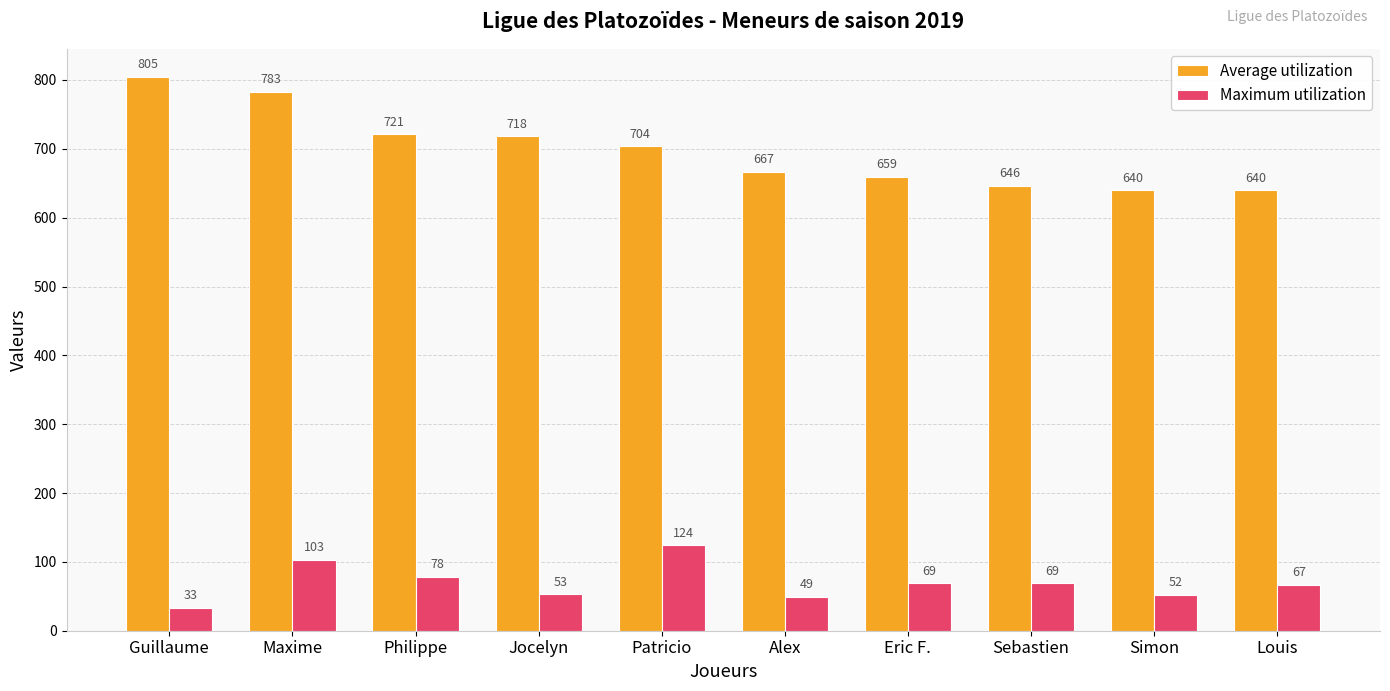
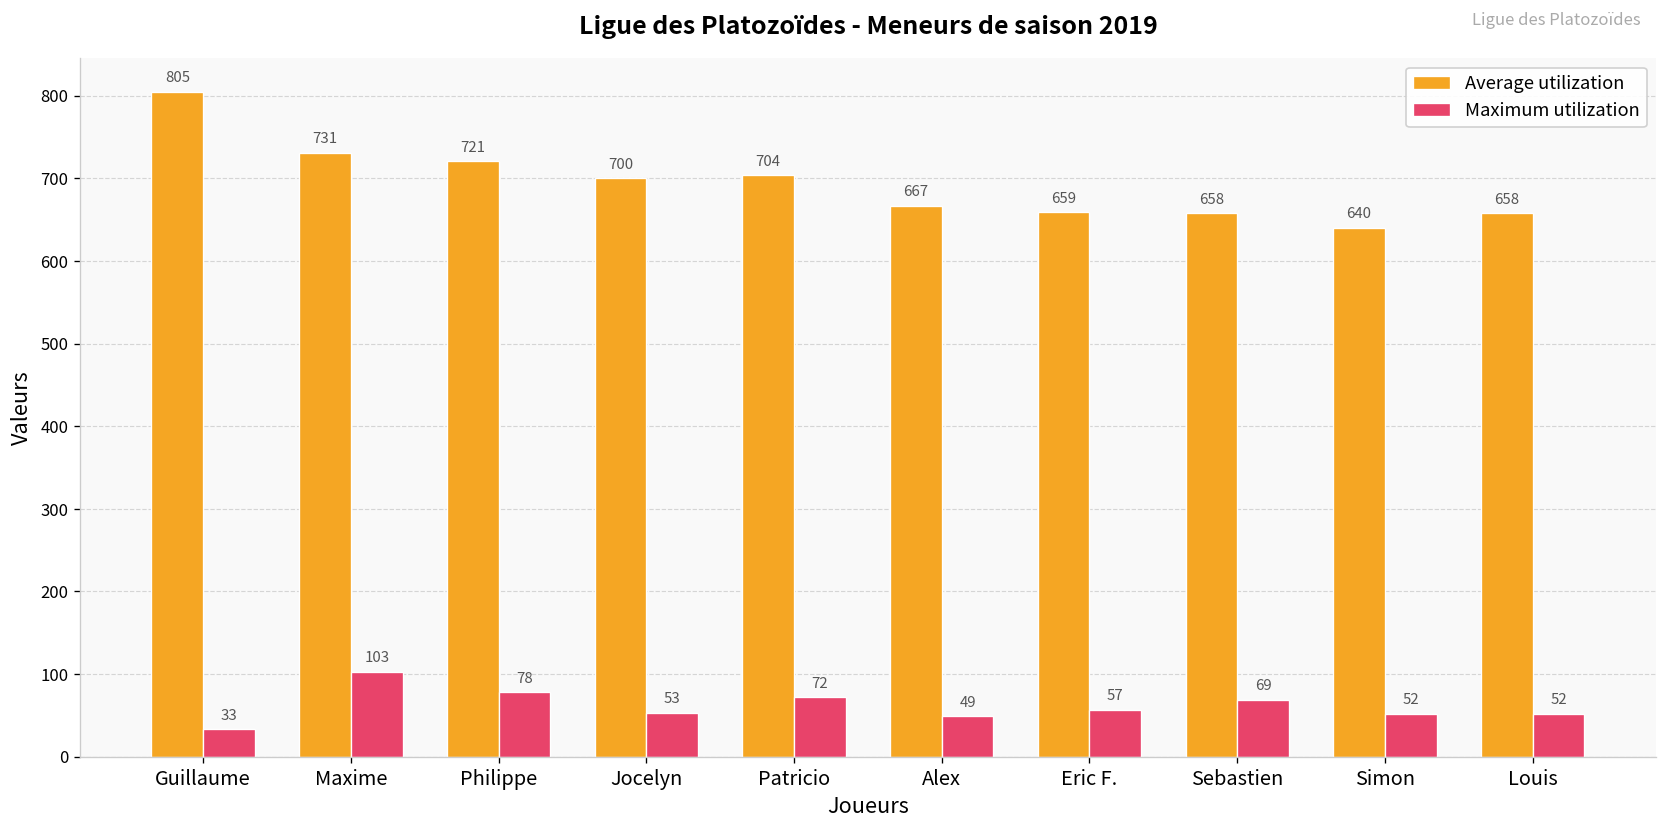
Average utilization, Maxime: 783 -> 731
Average utilization, Jocelyn: 718 -> 700
Maximum utilization, Patricio: 124 -> 72
Maximum utilization, Eric F.: 69 -> 57
Average utilization, Sebastien: 646 -> 658
Average utilization, Louis: 640 -> 658
Maximum utilization, Louis: 67 -> 52
